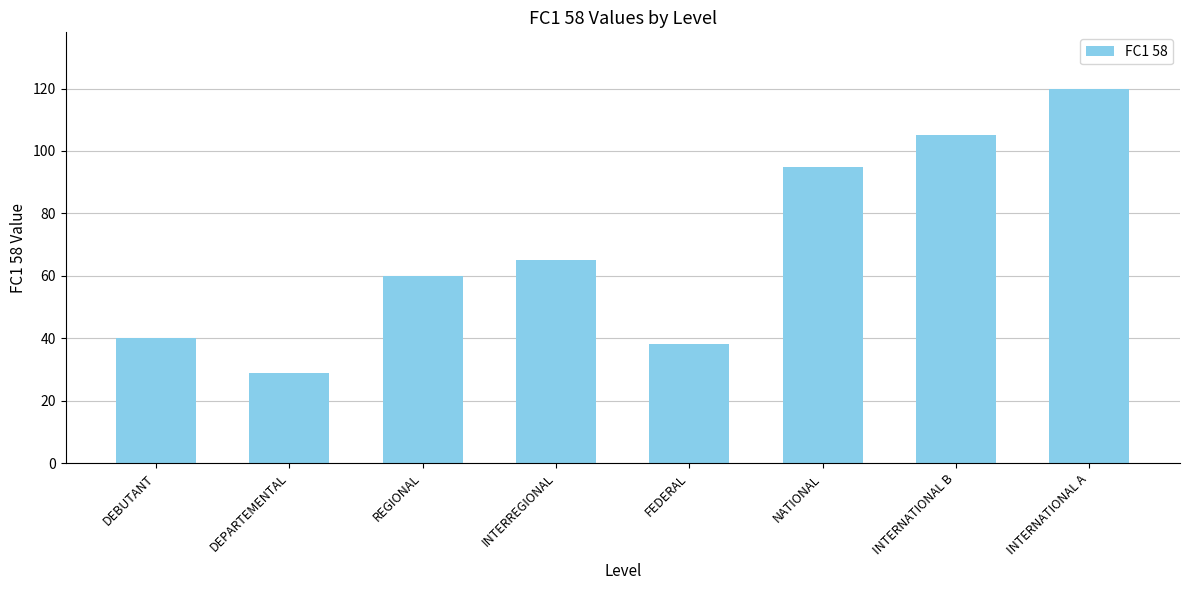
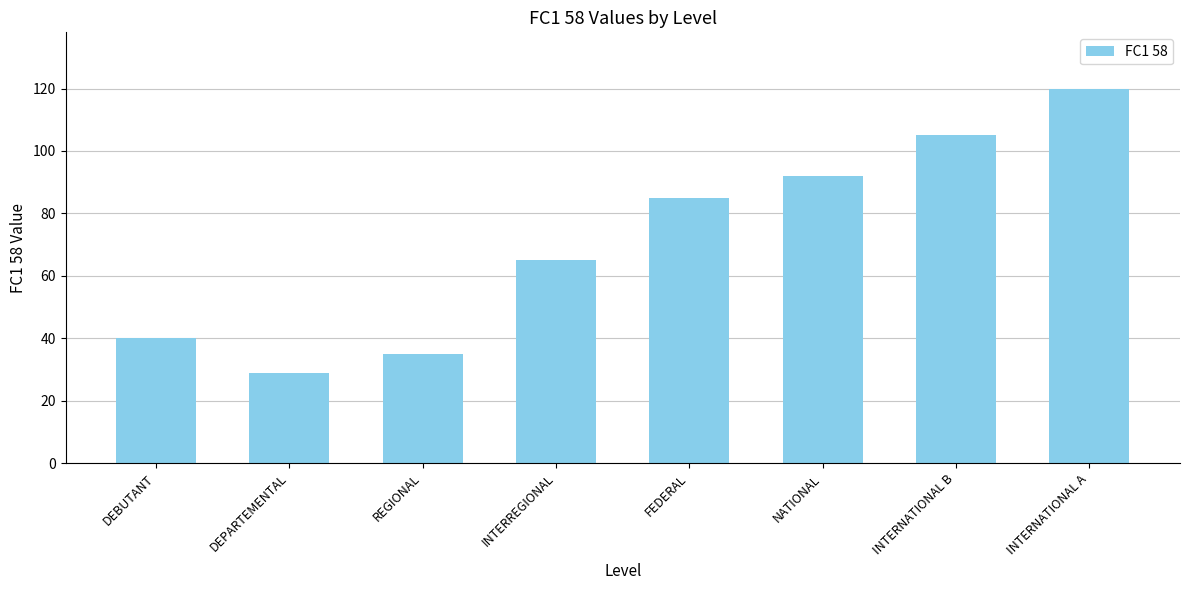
REGIONAL: 60 -> 35
FEDERAL: 38 -> 85
NATIONAL: 95 -> 92
